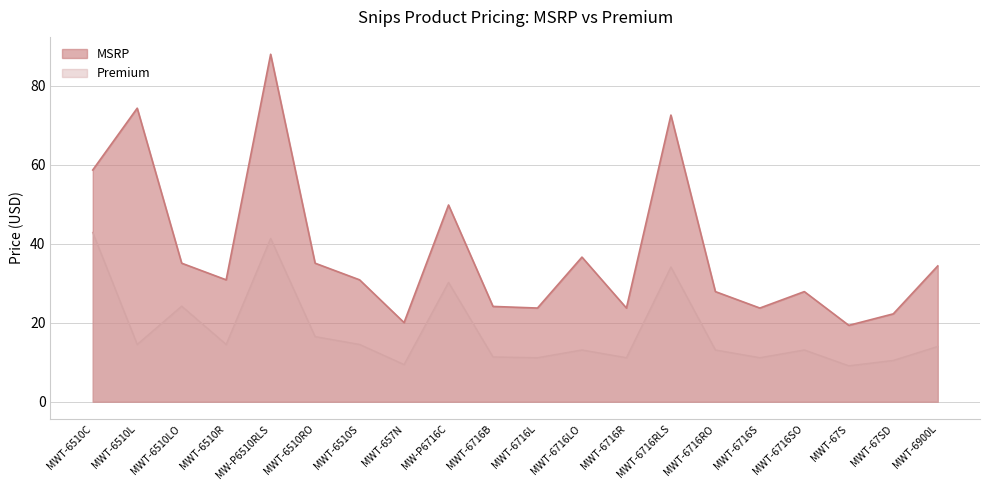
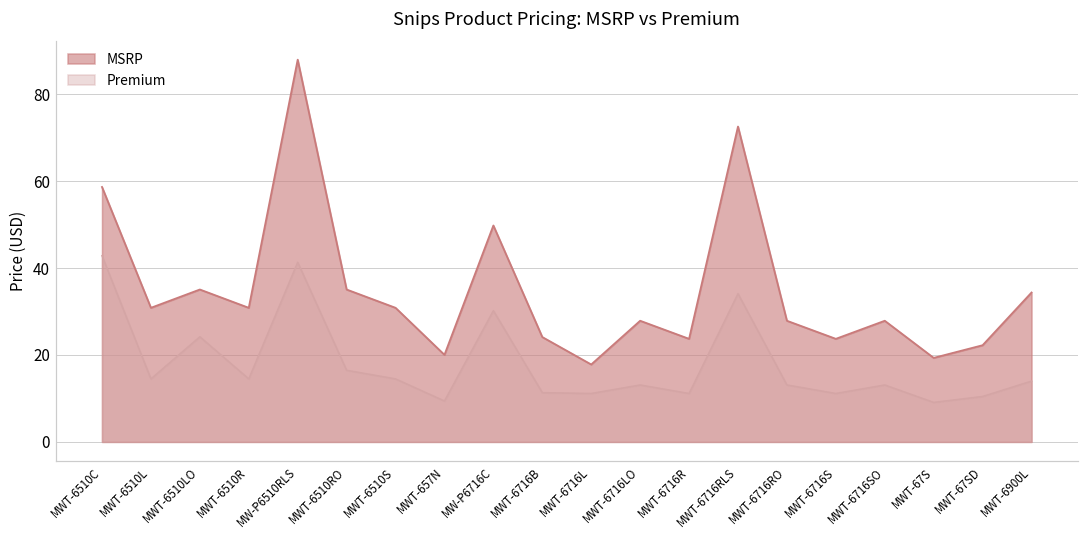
MSRP, MWT-6510L: 74 -> 31
MSRP, MWT-6716L: 24 -> 18
MSRP, MWT-6716LO: 37 -> 28
